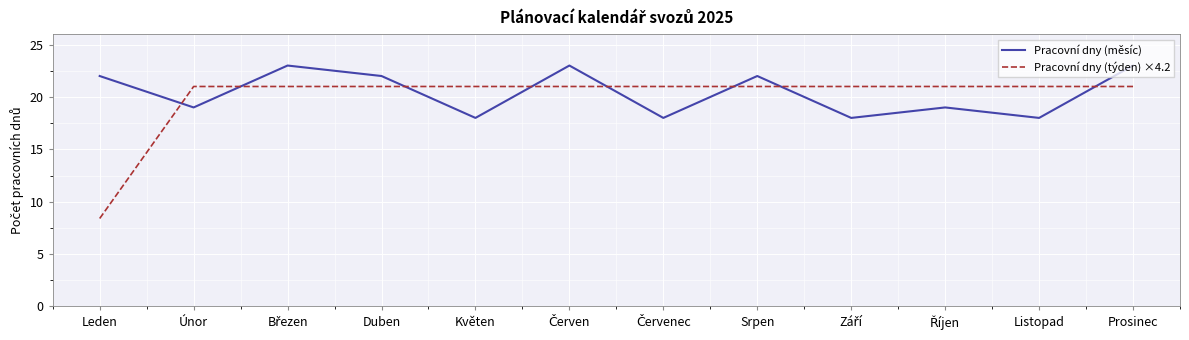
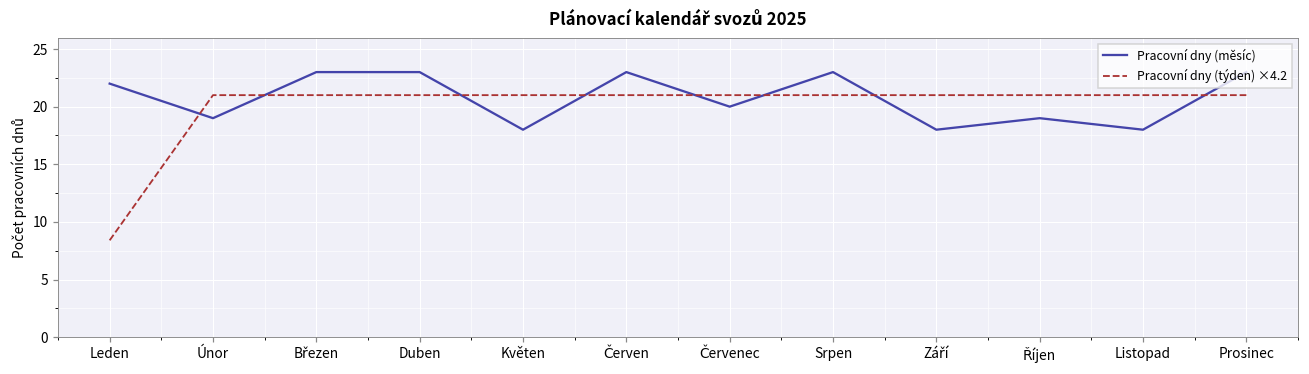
Pracovní dny (měsíc), Duben: 22 -> 23
Pracovní dny (měsíc), Červenec: 18 -> 20
Pracovní dny (měsíc), Srpen: 22 -> 23
